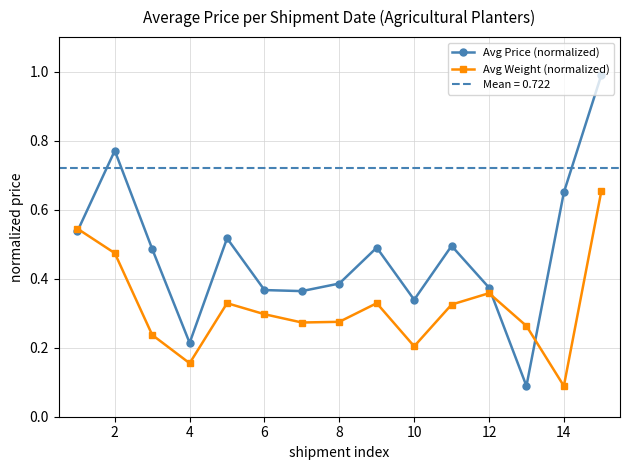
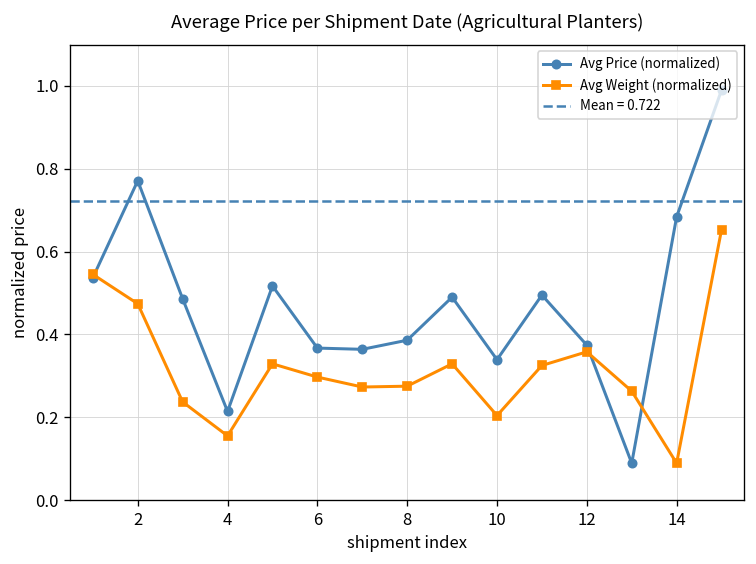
Avg Price (normalized), 14: 0.65 -> 0.68
